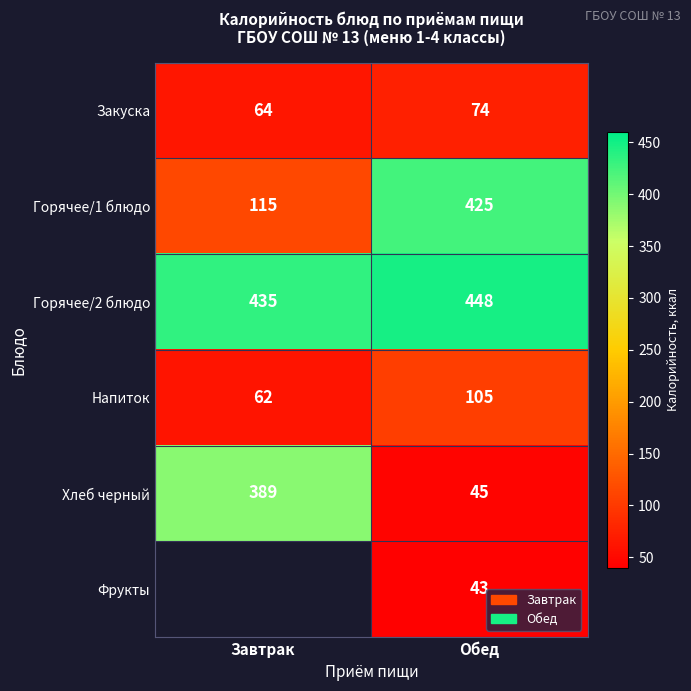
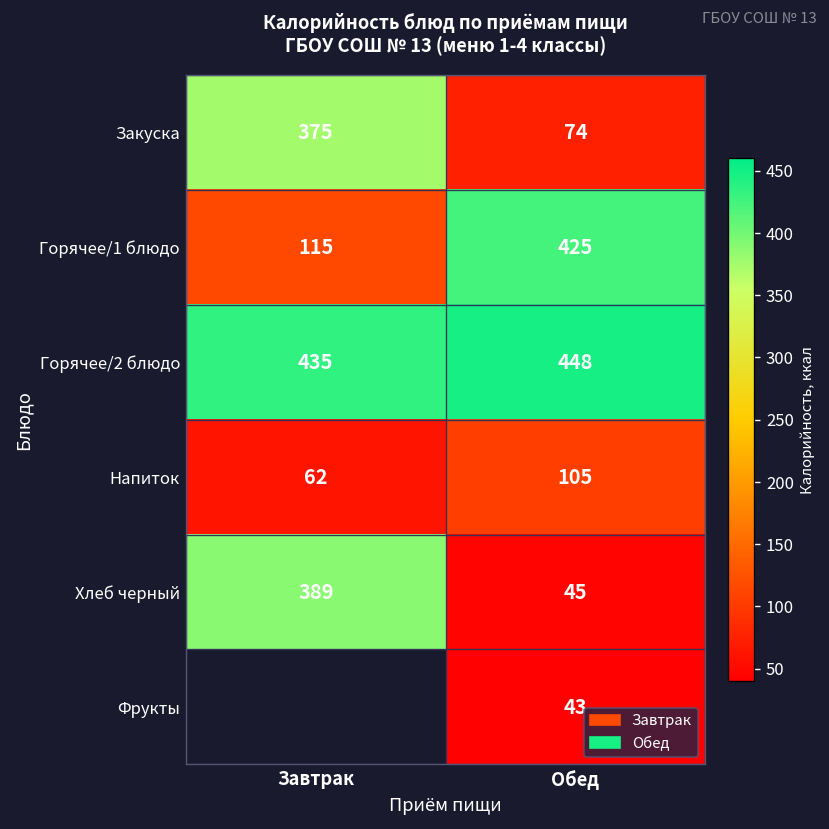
Закуска, Завтрак: 64 -> 375
